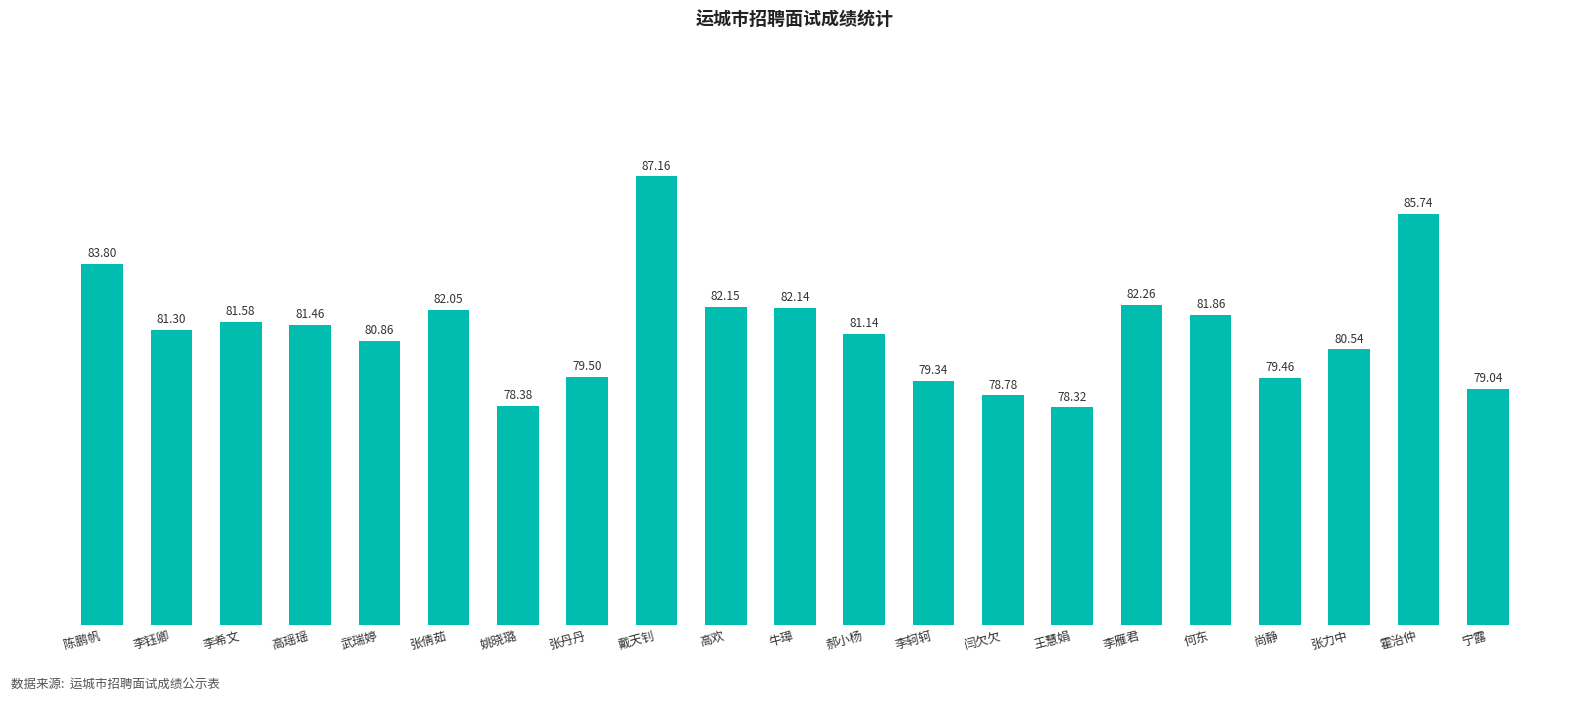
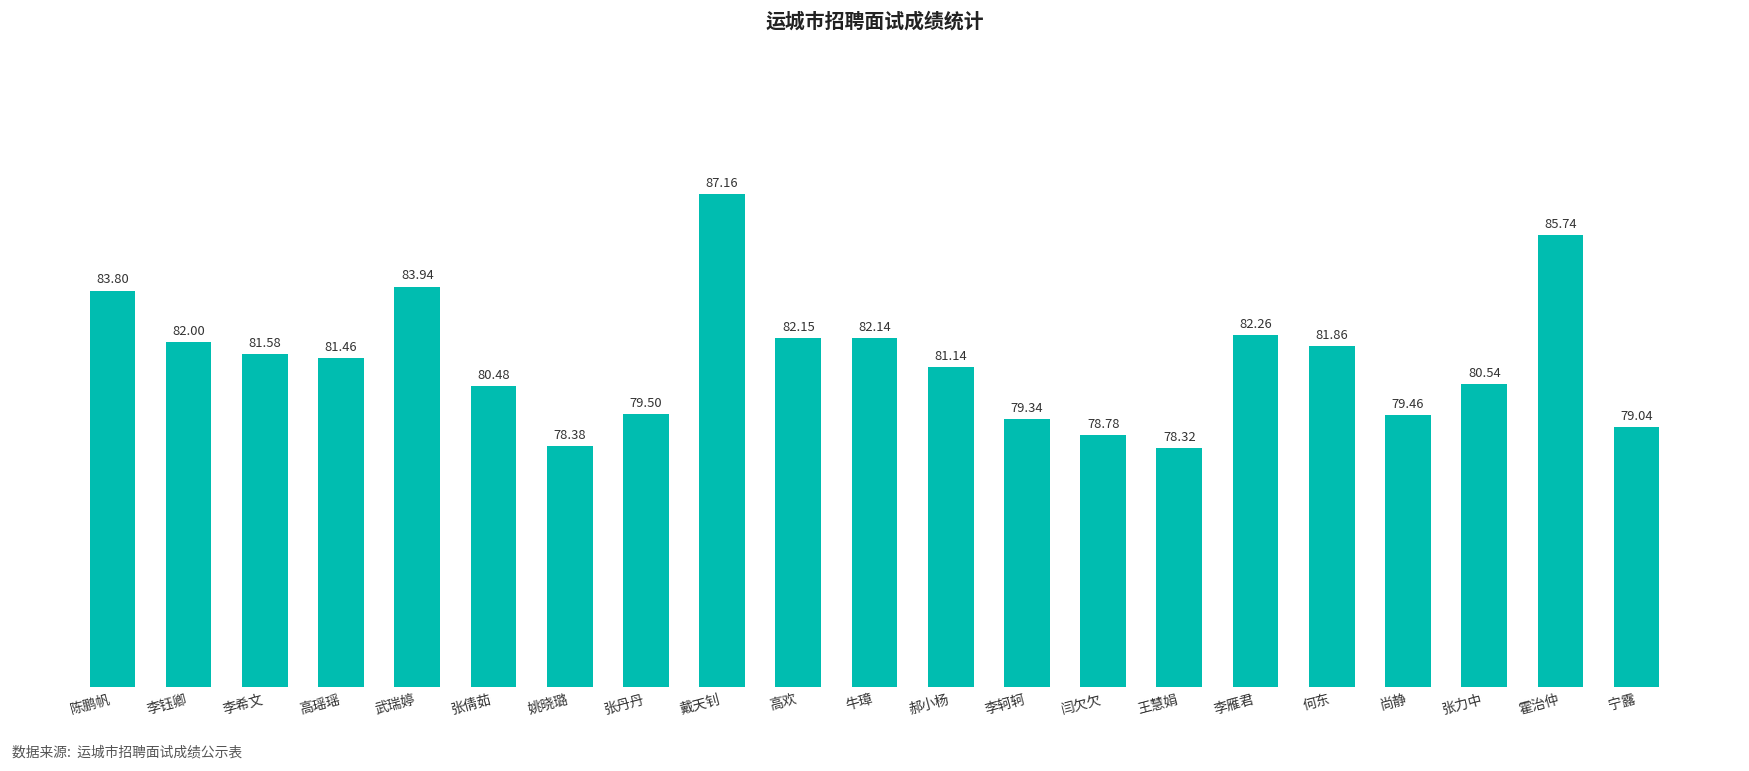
李钰卿: 81.30 -> 82.00
武瑞婷: 80.86 -> 83.94
张倩茹: 82.05 -> 80.48
